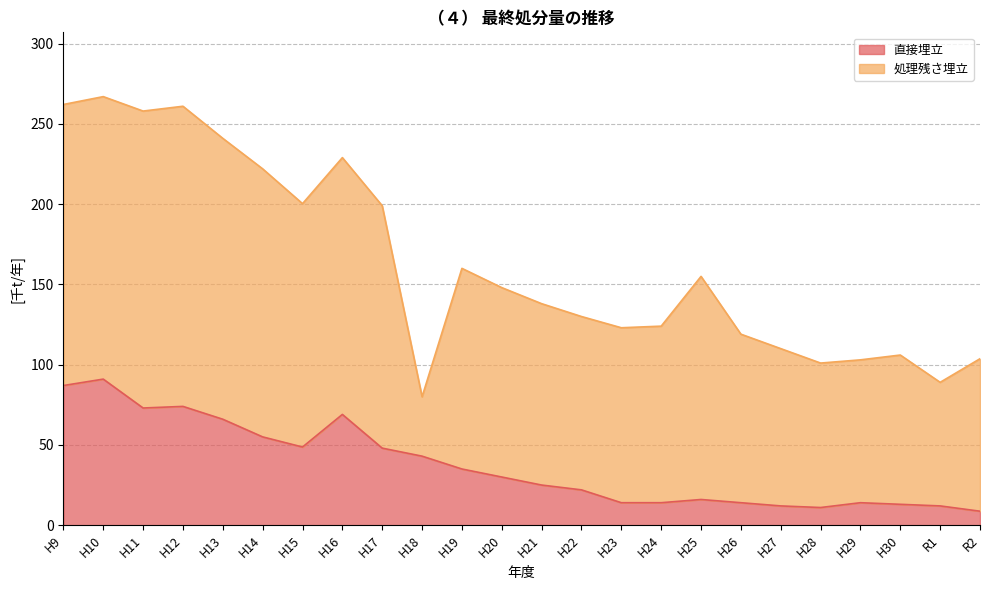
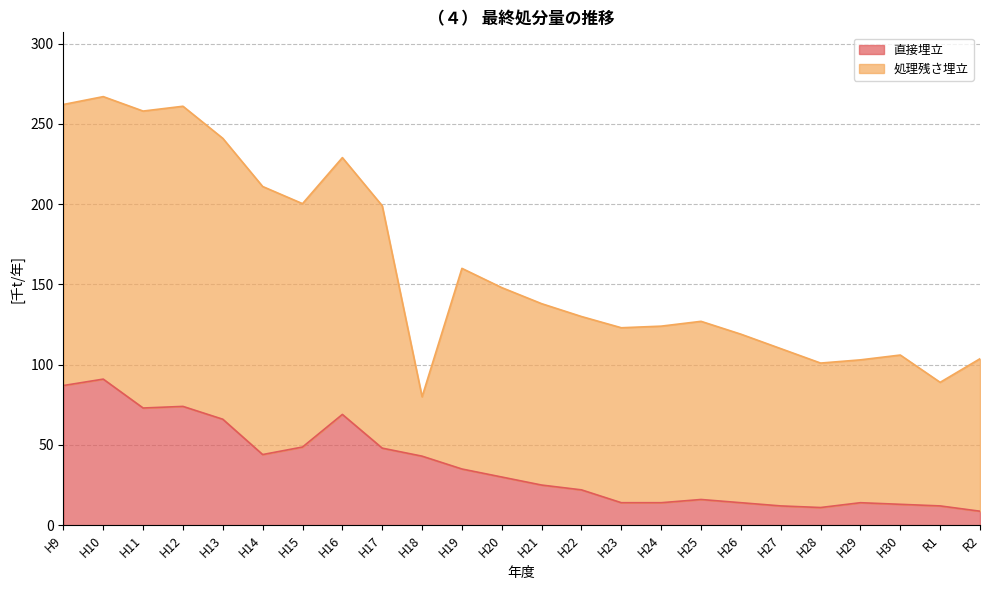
直接埋立, H14: 55 -> 44
処理残さ埋立, H25: 139 -> 111
